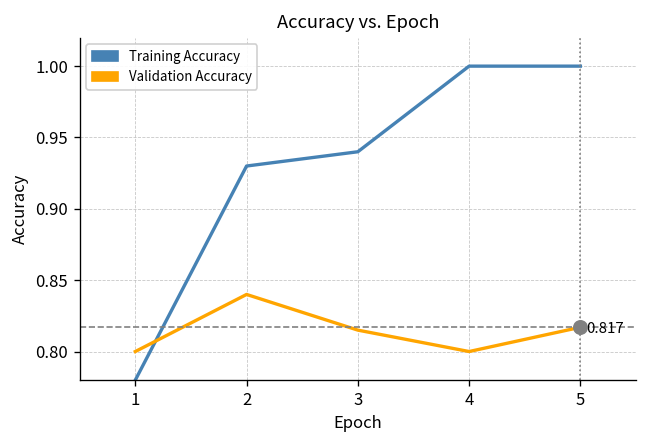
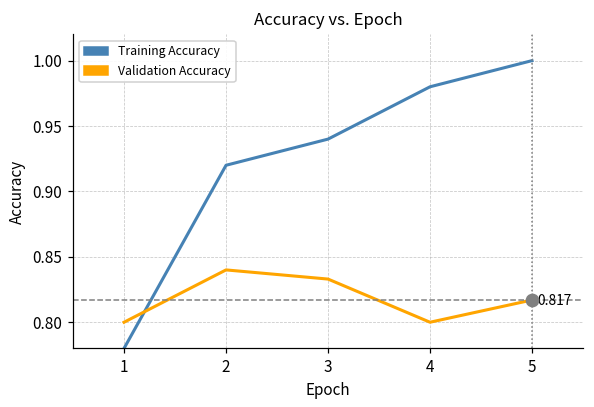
Training Accuracy, 2: 0.93 -> 0.92
Validation Accuracy, 3: 0.815 -> 0.833
Training Accuracy, 4: 1.00 -> 0.98
